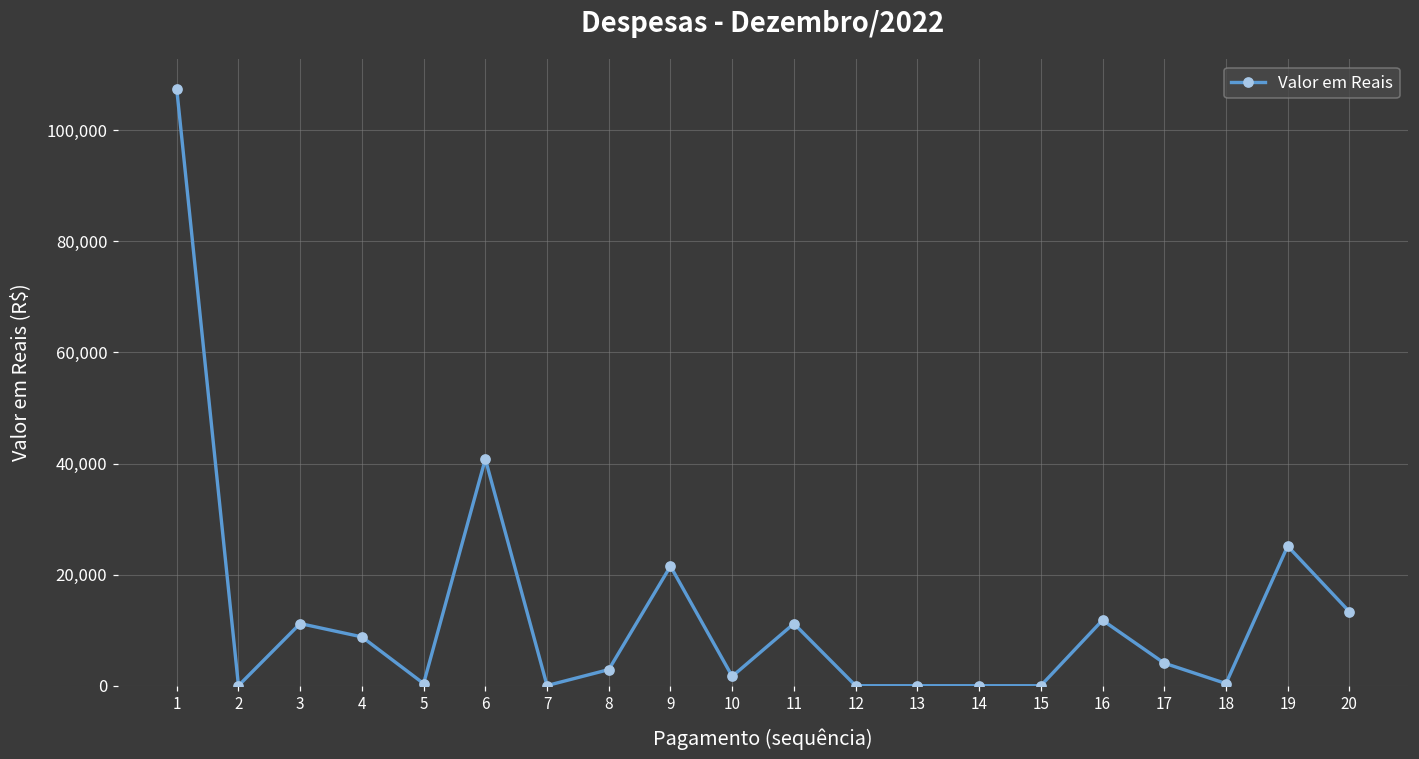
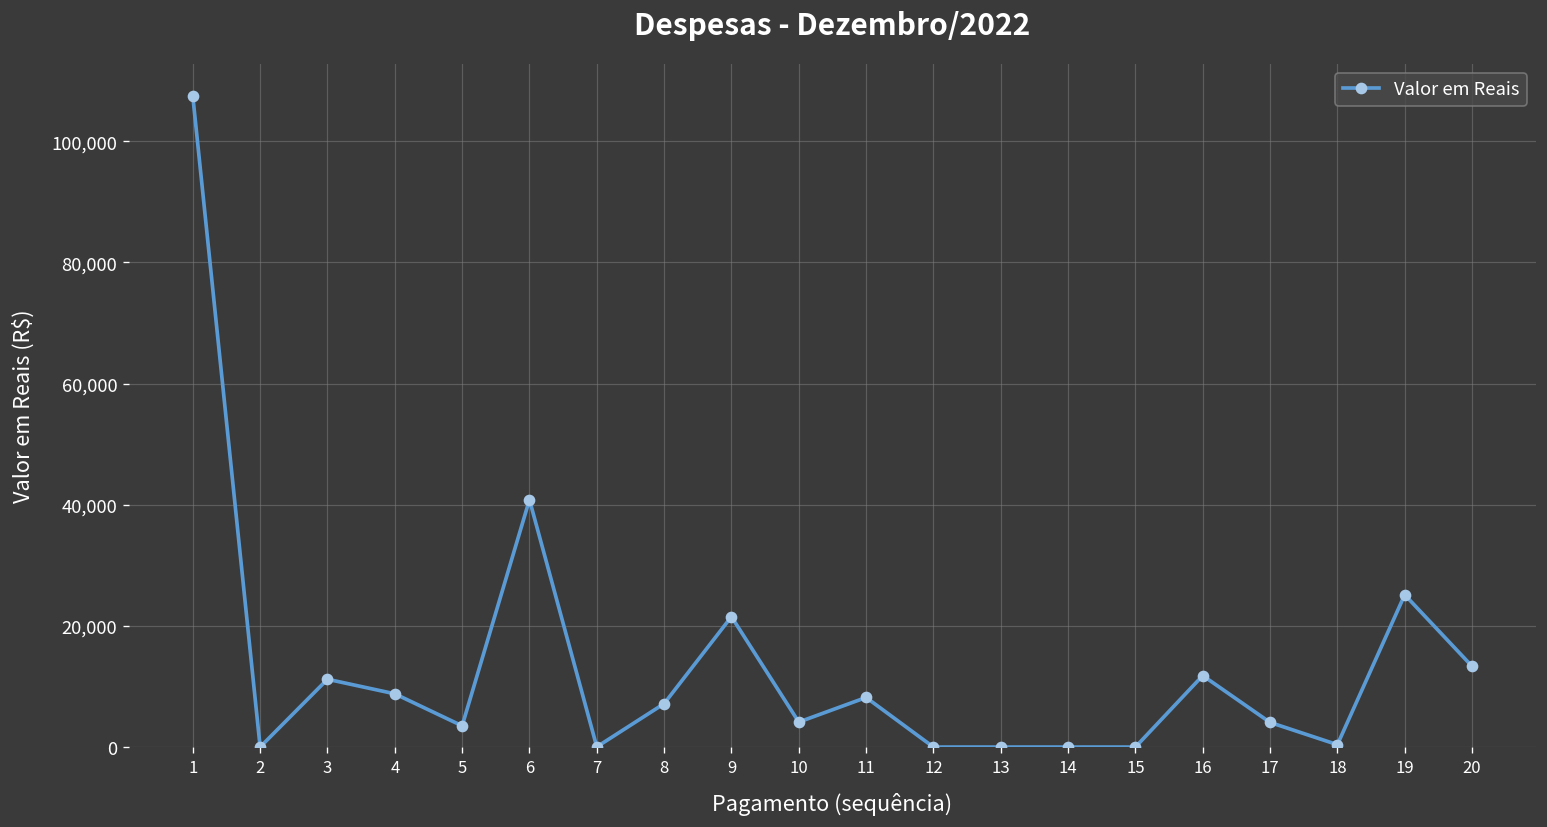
5: 0 -> 4,000
8: 3,000 -> 7,000
10: 2,000 -> 4,000
11: 11,000 -> 8,000
